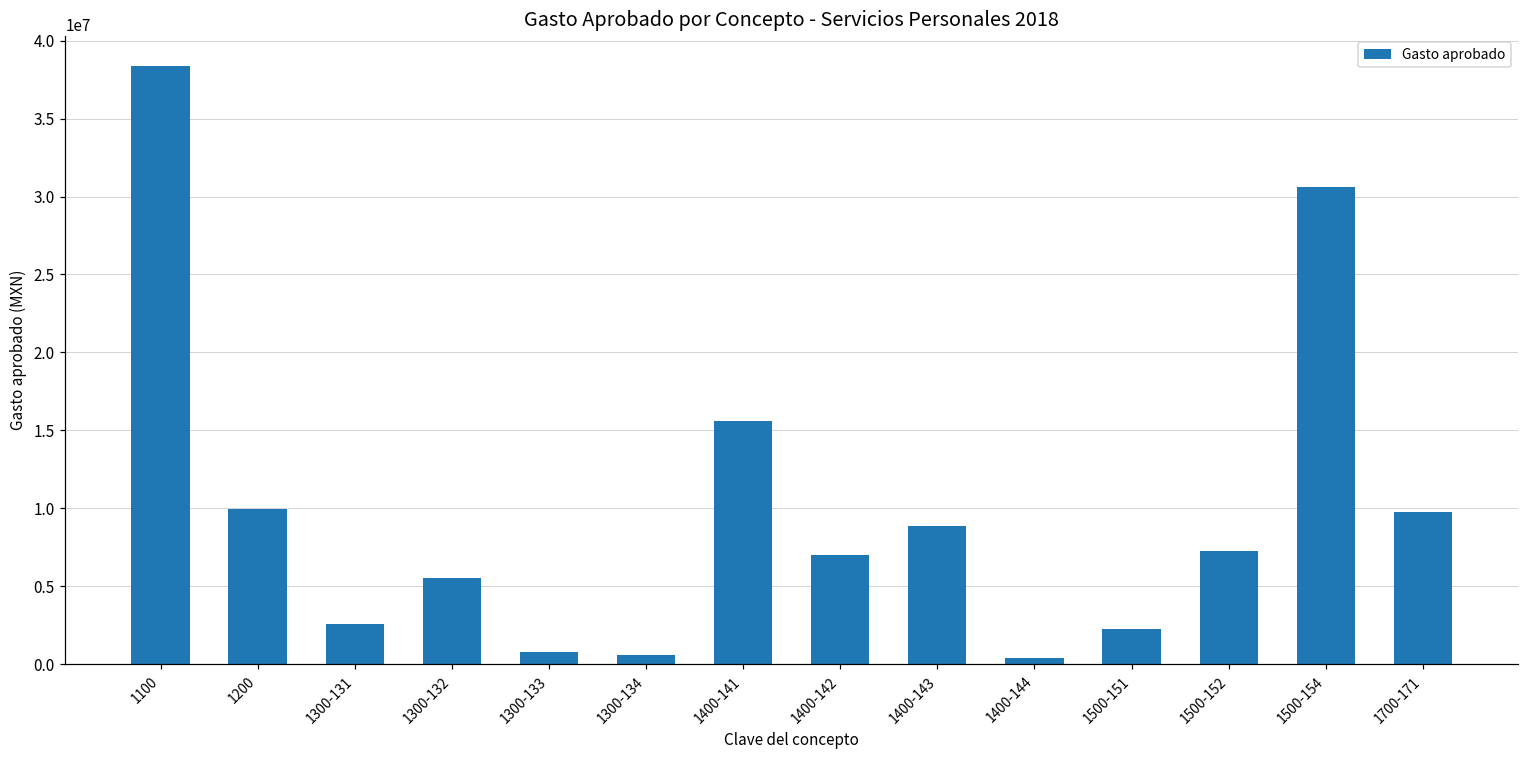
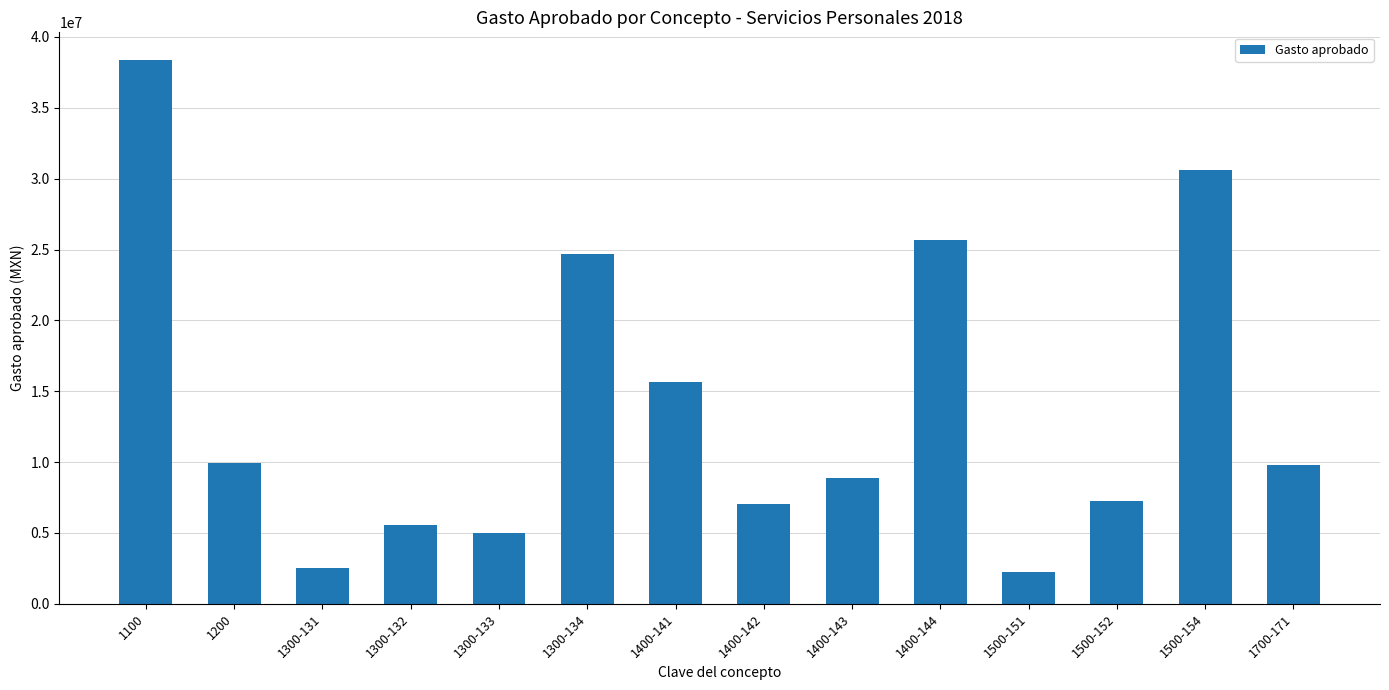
1300-133: 800000 -> 5000000
1300-134: 600000 -> 24700000
1400-144: 400000 -> 25600000
